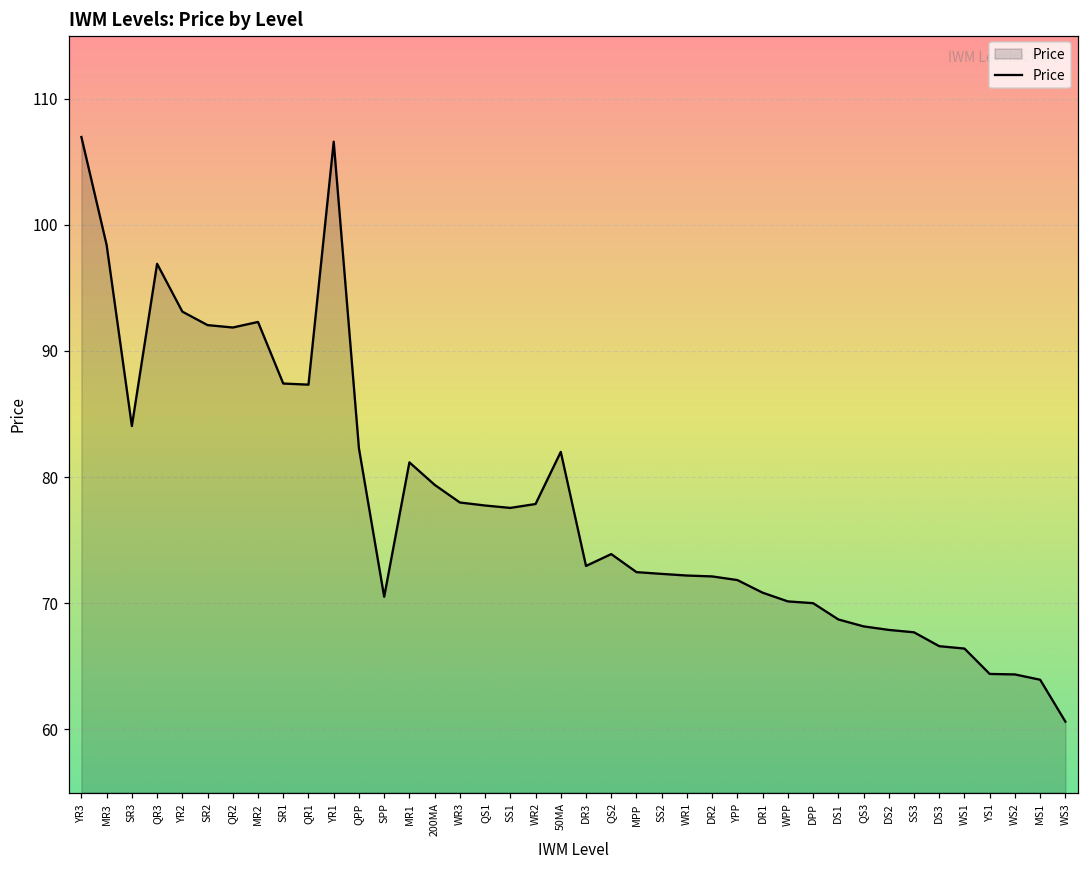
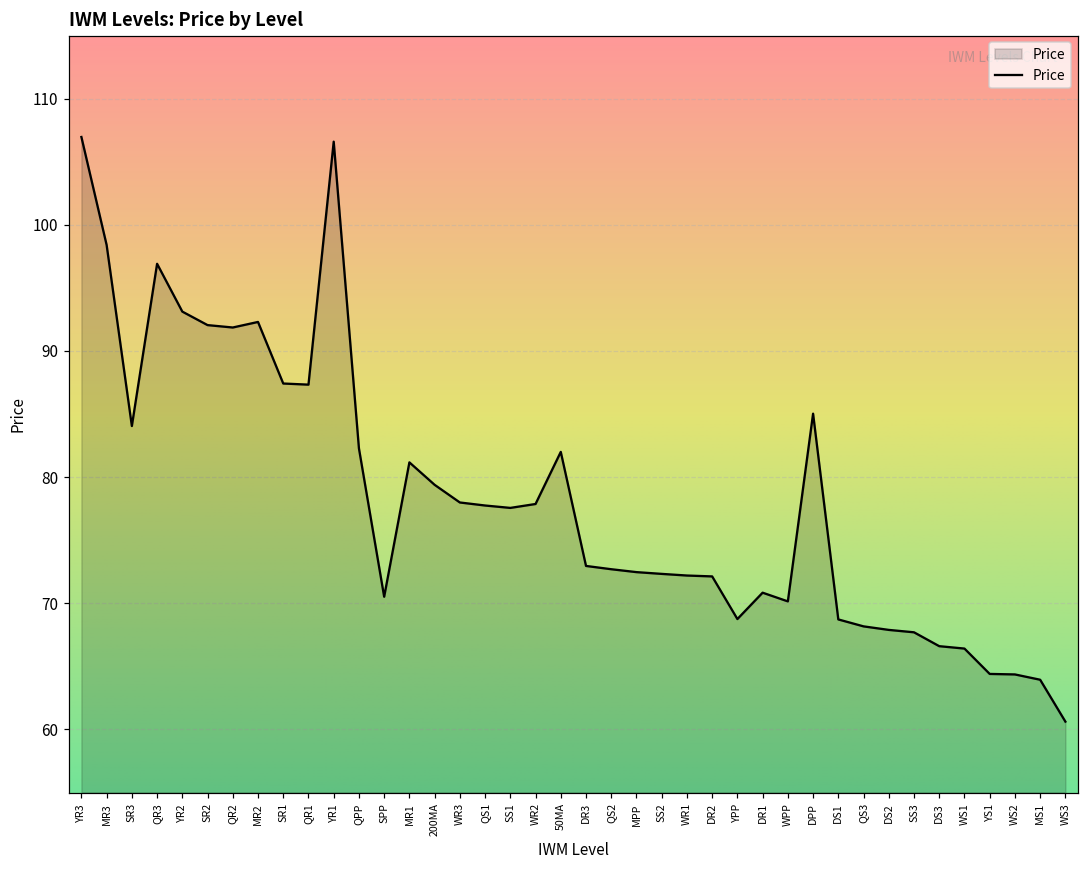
QS2: 73.9 -> 72.7
YPP: 71.8 -> 68.8
DPP: 70.0 -> 85.0
